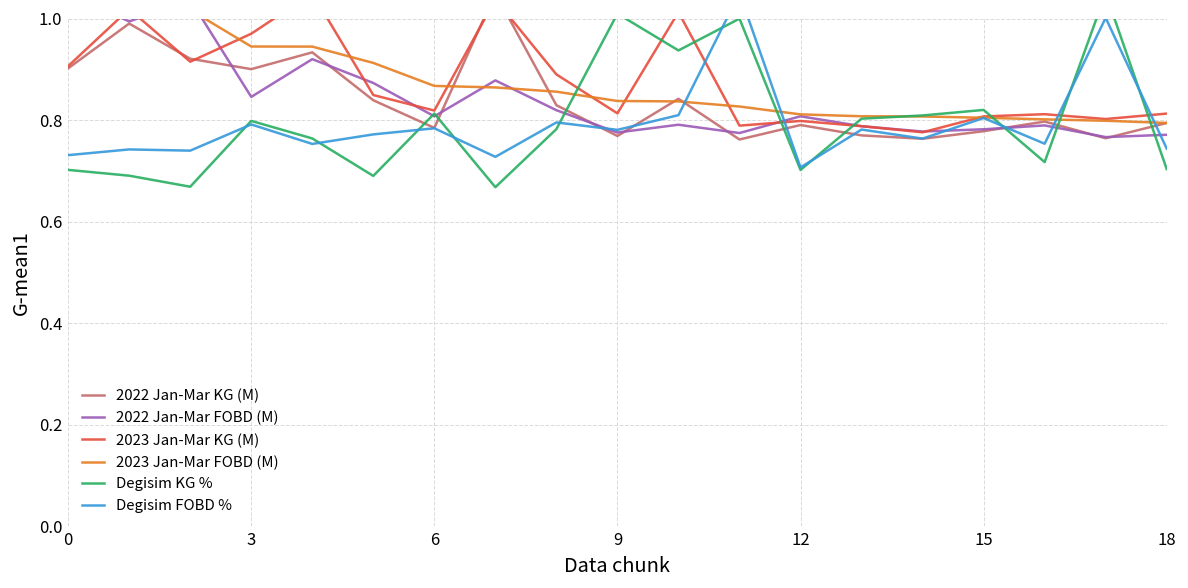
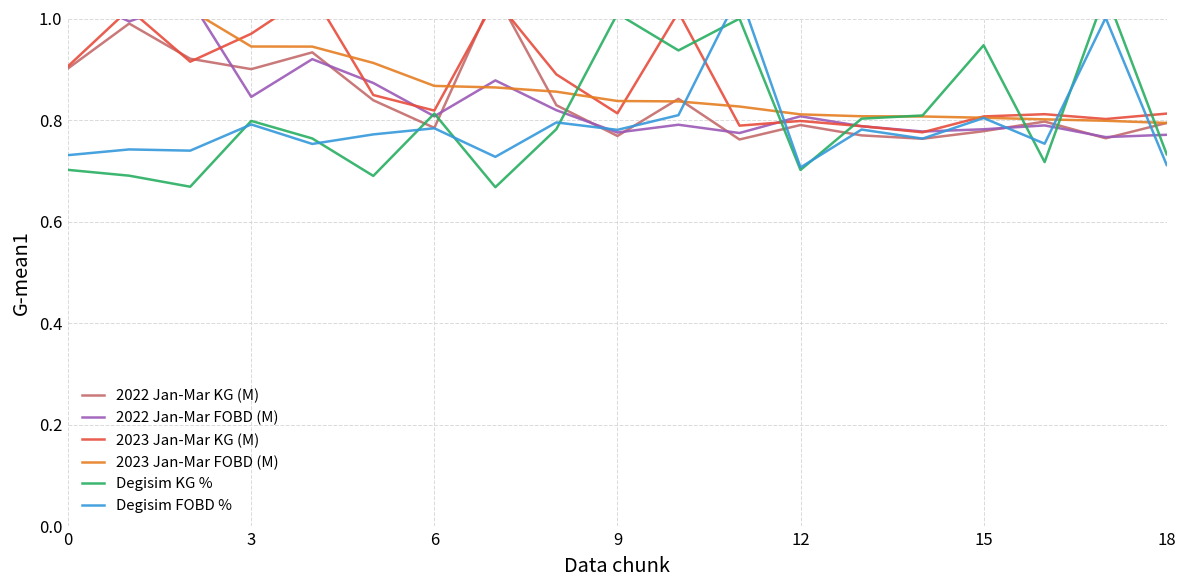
Degisim KG %, 15: 0.82 -> 0.95
Degisim KG %, 18: 0.70 -> 0.73
Degisim FOBD %, 18: 0.74 -> 0.71
